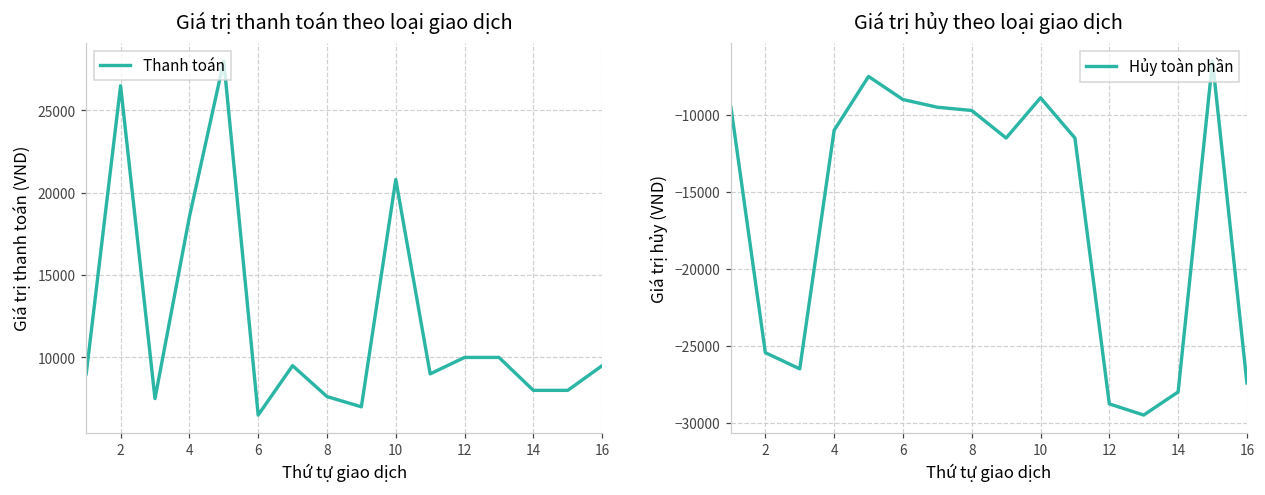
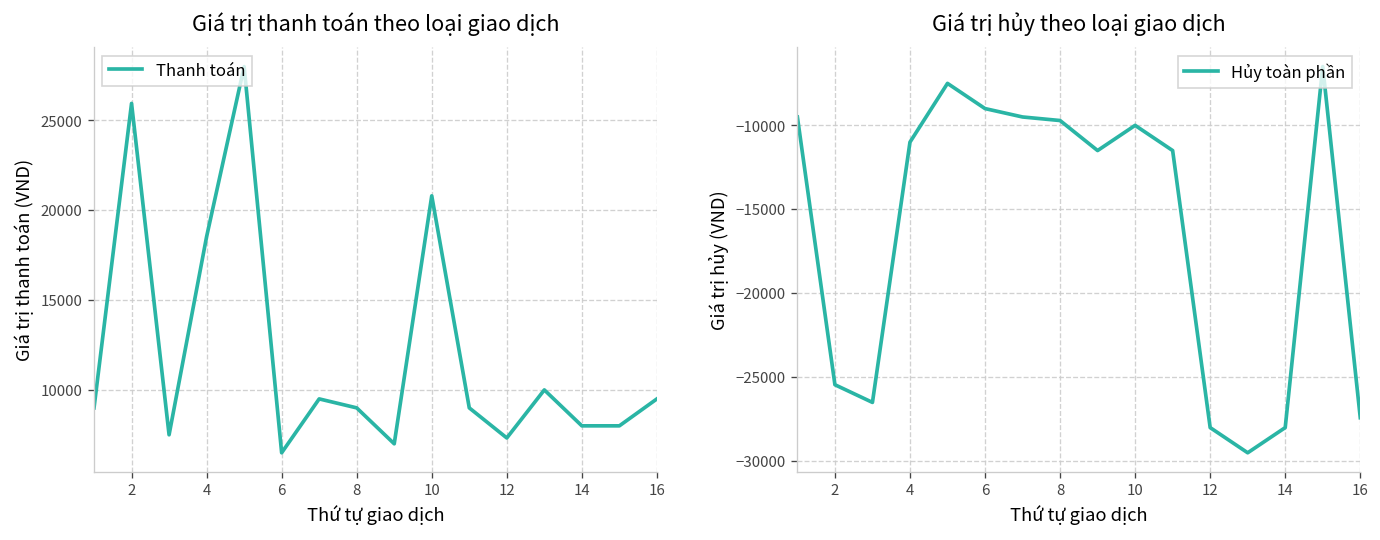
Giá trị thanh toán theo loại giao dịch, 2: 26500 -> 26000
Giá trị thanh toán theo loại giao dịch, 8: 7600 -> 9000
Giá trị thanh toán theo loại giao dịch, 12: 10000 -> 7300
Giá trị hủy theo loại giao dịch, 10: -8900 -> -10000
Giá trị hủy theo loại giao dịch, 12: -28800 -> -28000
